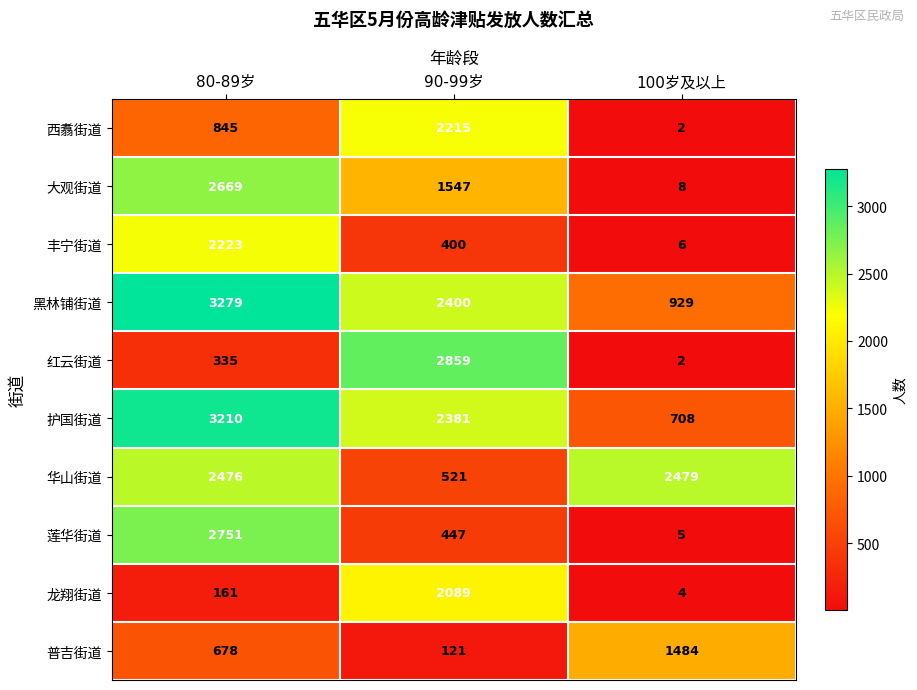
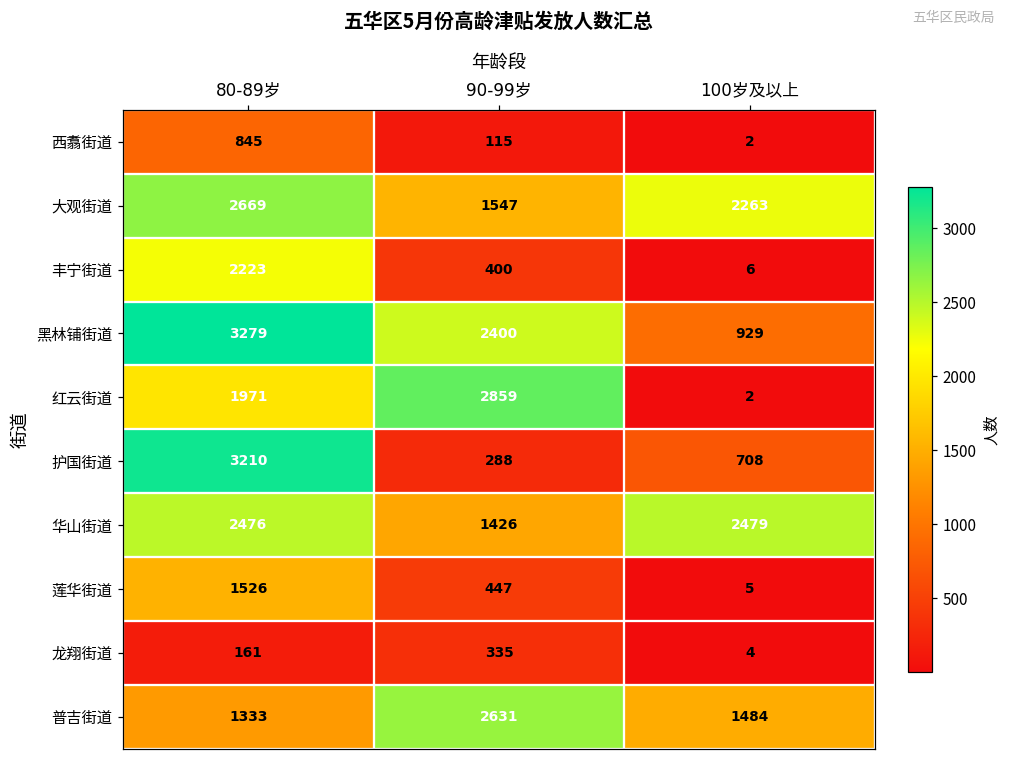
西翥街道, 90-99岁: 2215 -> 115
大观街道, 100岁及以上: 8 -> 2263
红云街道, 80-89岁: 335 -> 1971
护国街道, 90-99岁: 2381 -> 288
华山街道, 90-99岁: 521 -> 1426
莲华街道, 80-89岁: 2751 -> 1526
龙翔街道, 90-99岁: 2089 -> 335
普吉街道, 80-89岁: 678 -> 1333
普吉街道, 90-99岁: 121 -> 2631
